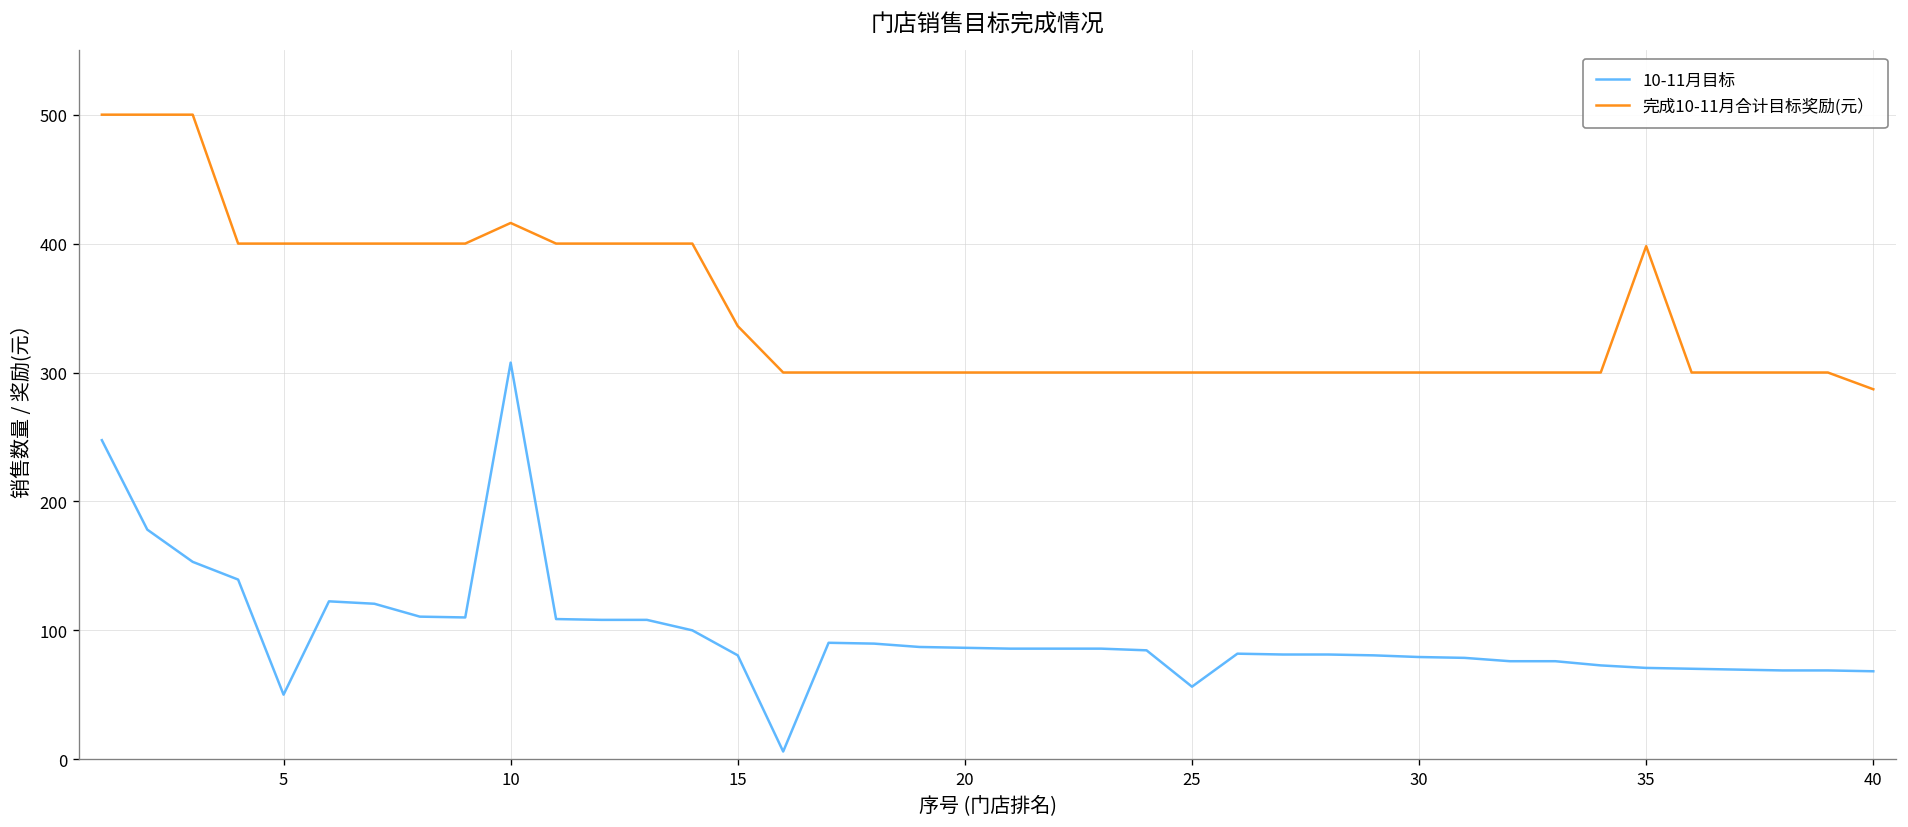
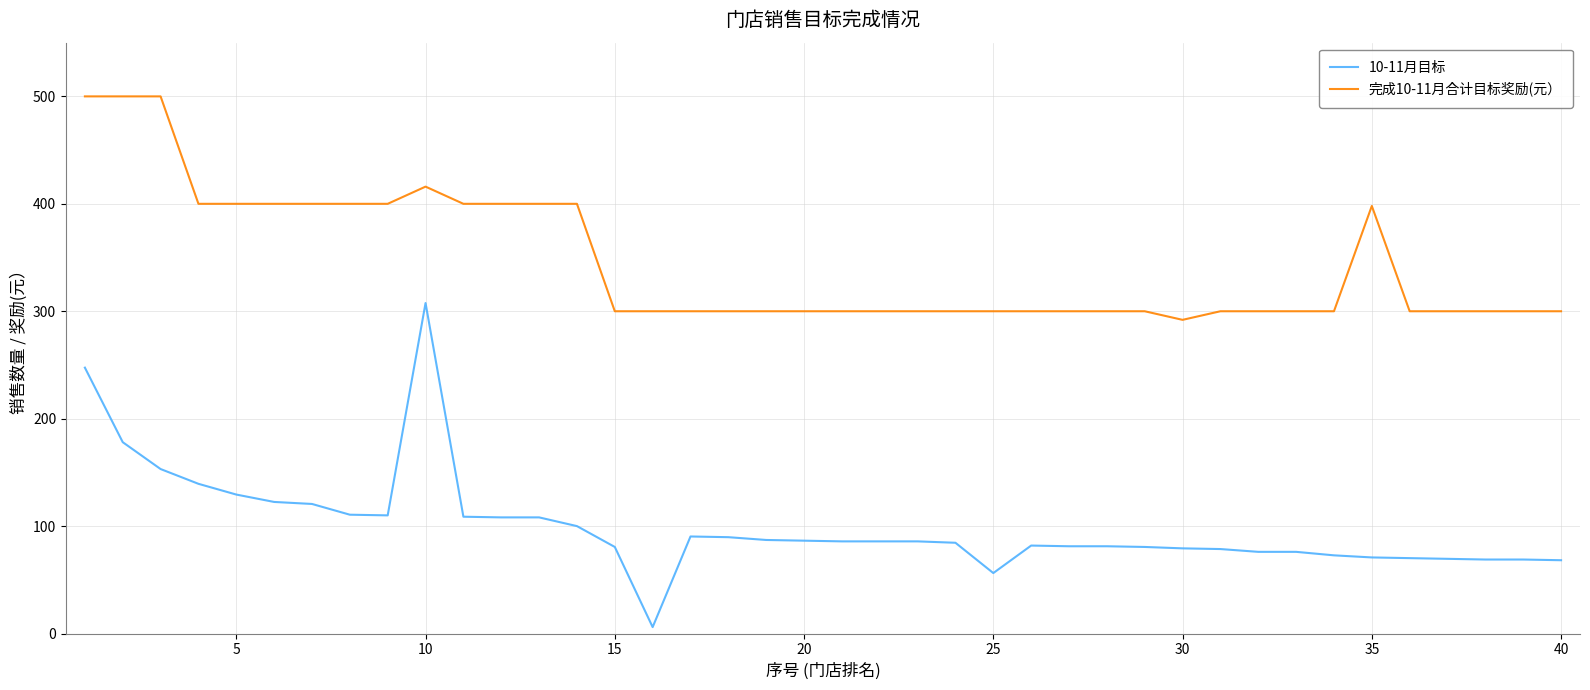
10-11月目标, 5: 50 -> 129
完成10-11月合计目标奖励(元）, 15: 336 -> 300
完成10-11月合计目标奖励(元）, 30: 300 -> 292
完成10-11月合计目标奖励(元）, 40: 287 -> 300
